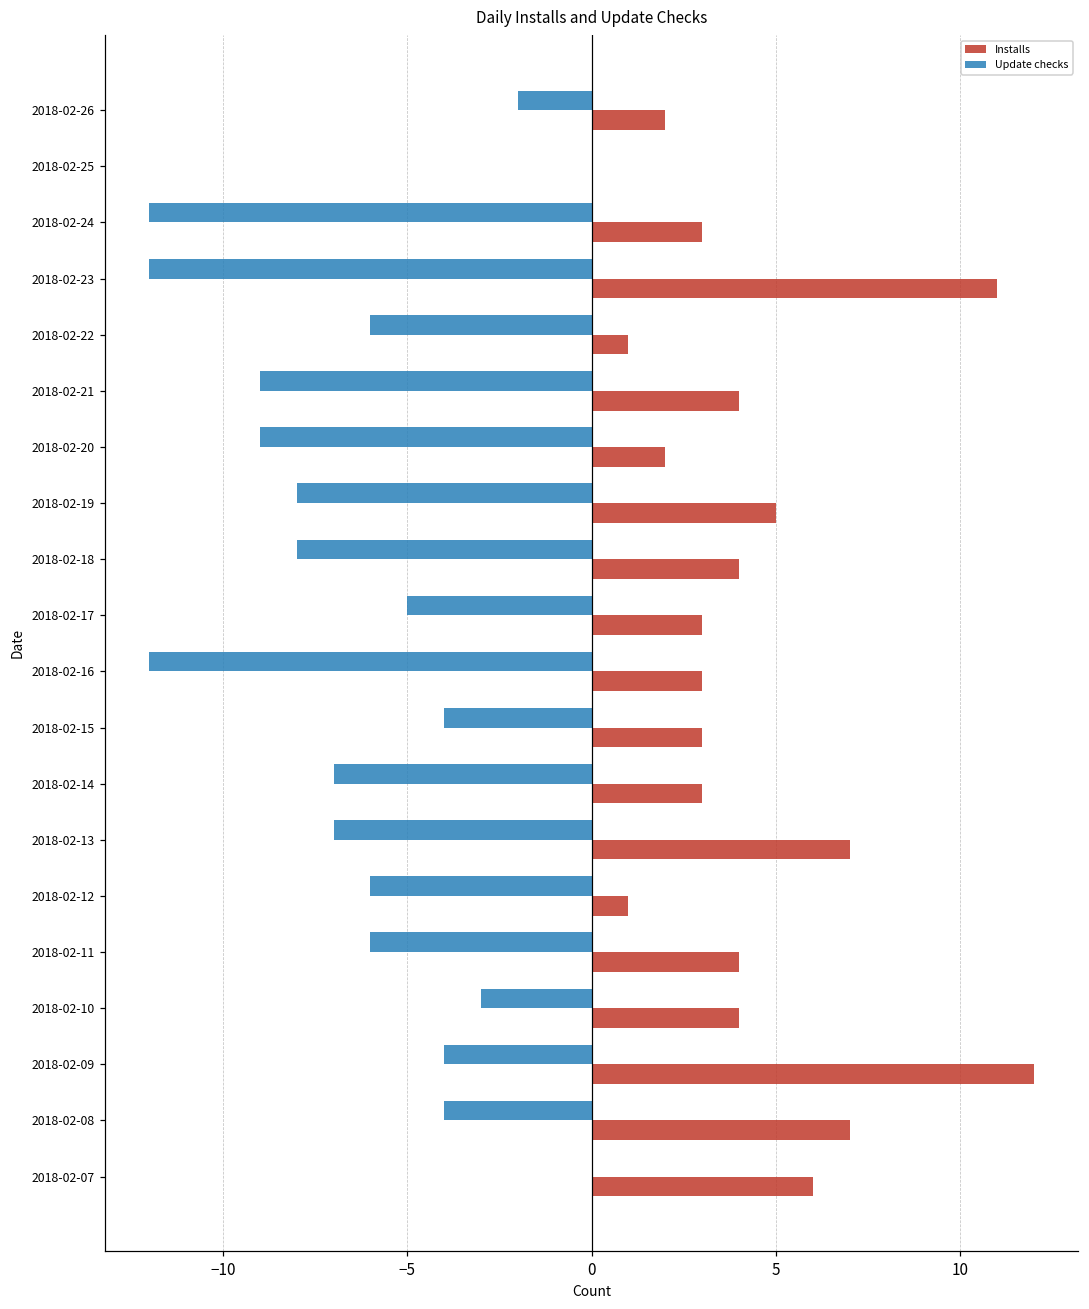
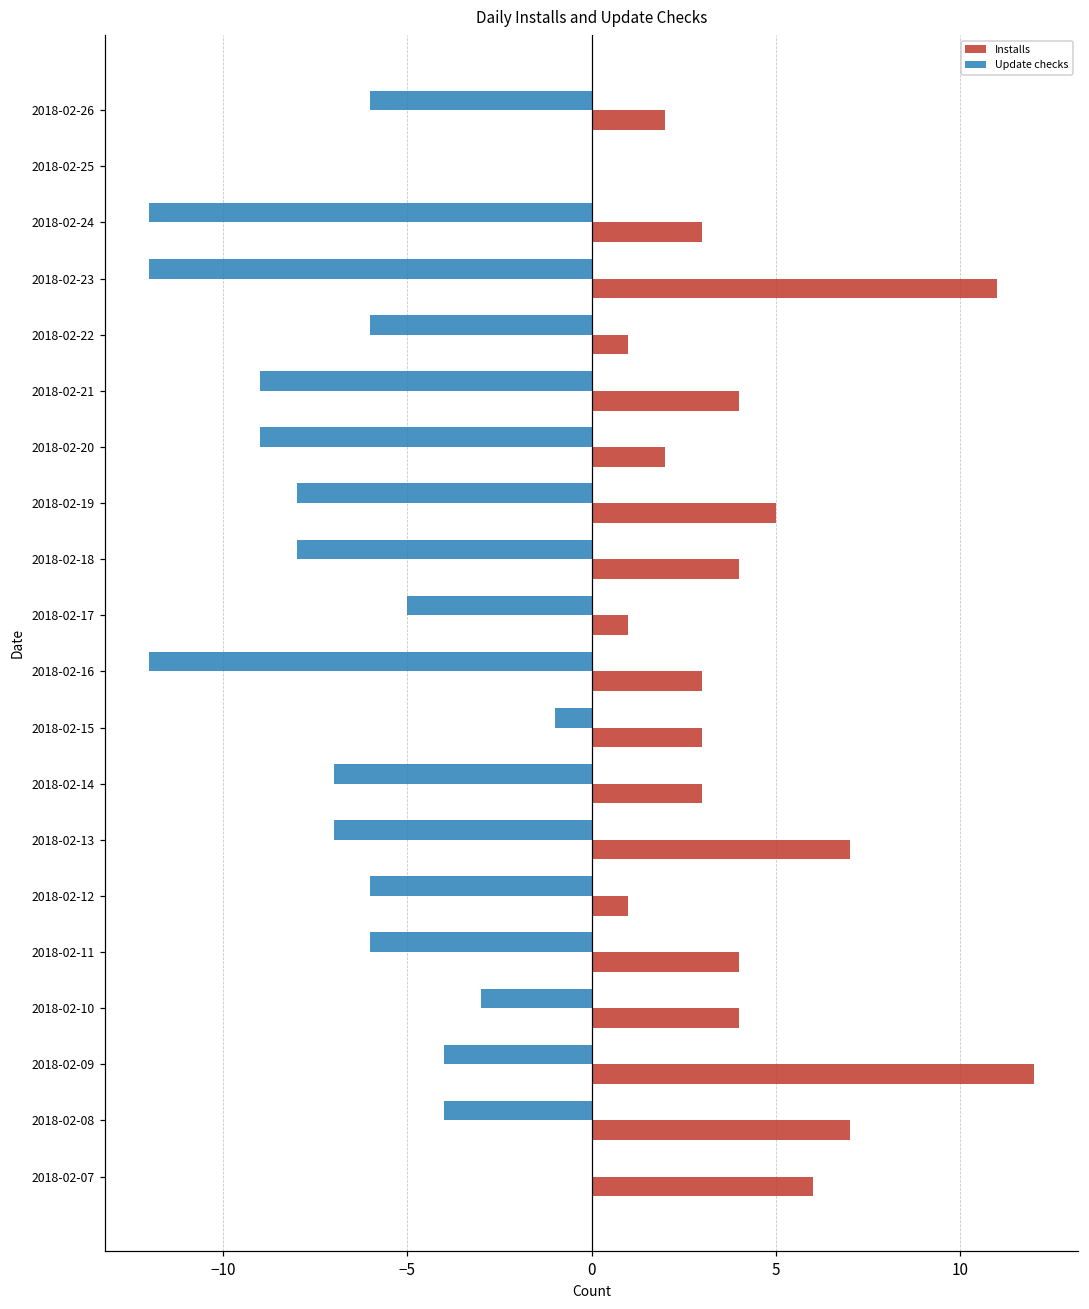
Update checks, 2018-02-26: -2.0 -> -6.0
Installs, 2018-02-17: 3 -> 1
Update checks, 2018-02-15: -4.0 -> -1.0
